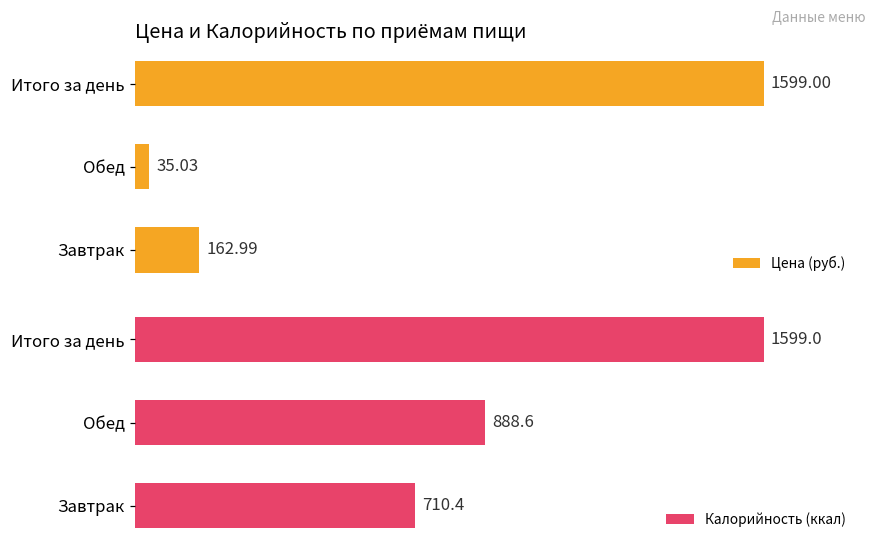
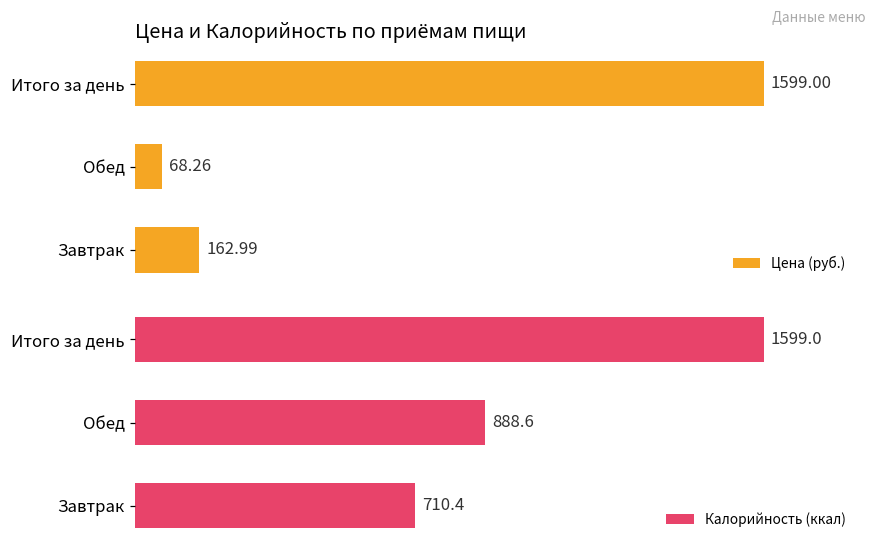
Цена и Калорийность по приёмам пищи, Обед: 35.03 -> 68.26
